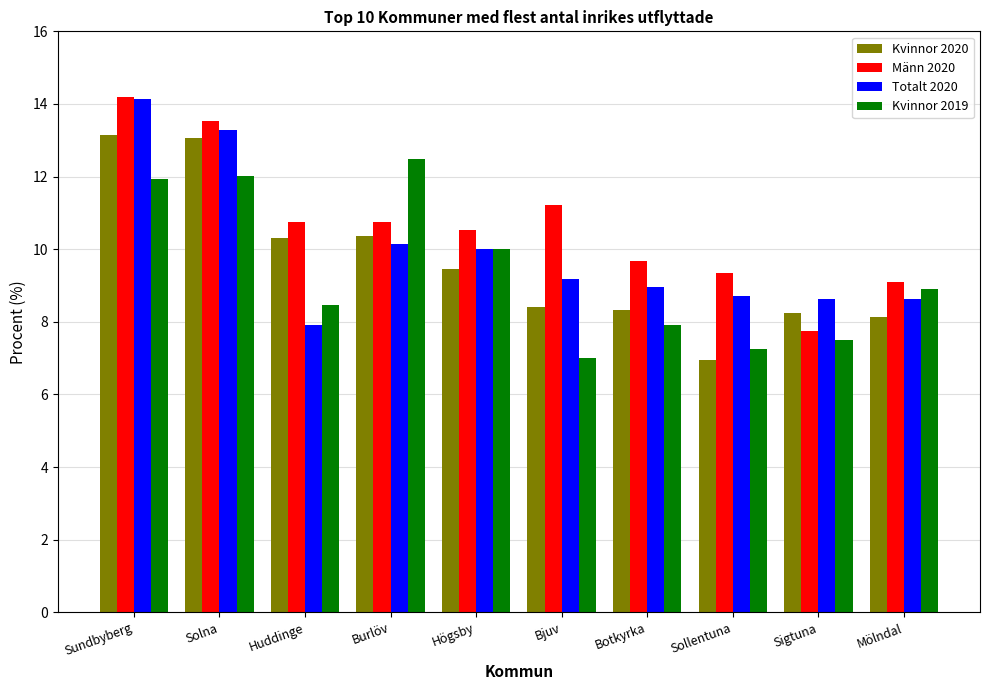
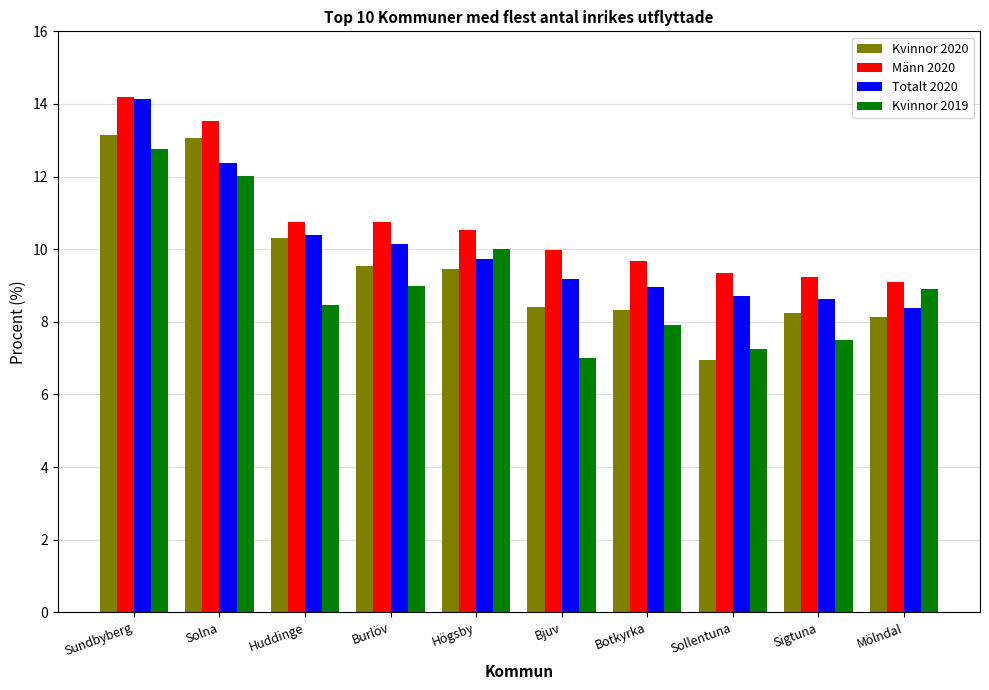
Kvinnor 2019, Sundbyberg: 11.9 -> 12.7
Totalt 2020, Solna: 13.3 -> 12.4
Totalt 2020, Huddinge: 7.9 -> 10.4
Kvinnor 2020, Burlöv: 10.4 -> 9.5
Kvinnor 2019, Burlöv: 12.5 -> 9.0
Totalt 2020, Högsby: 10.0 -> 9.7
Männ 2020, Bjuv: 11.2 -> 10.0
Männ 2020, Sigtuna: 7.8 -> 9.2
Totalt 2020, Mölndal: 8.6 -> 8.4
